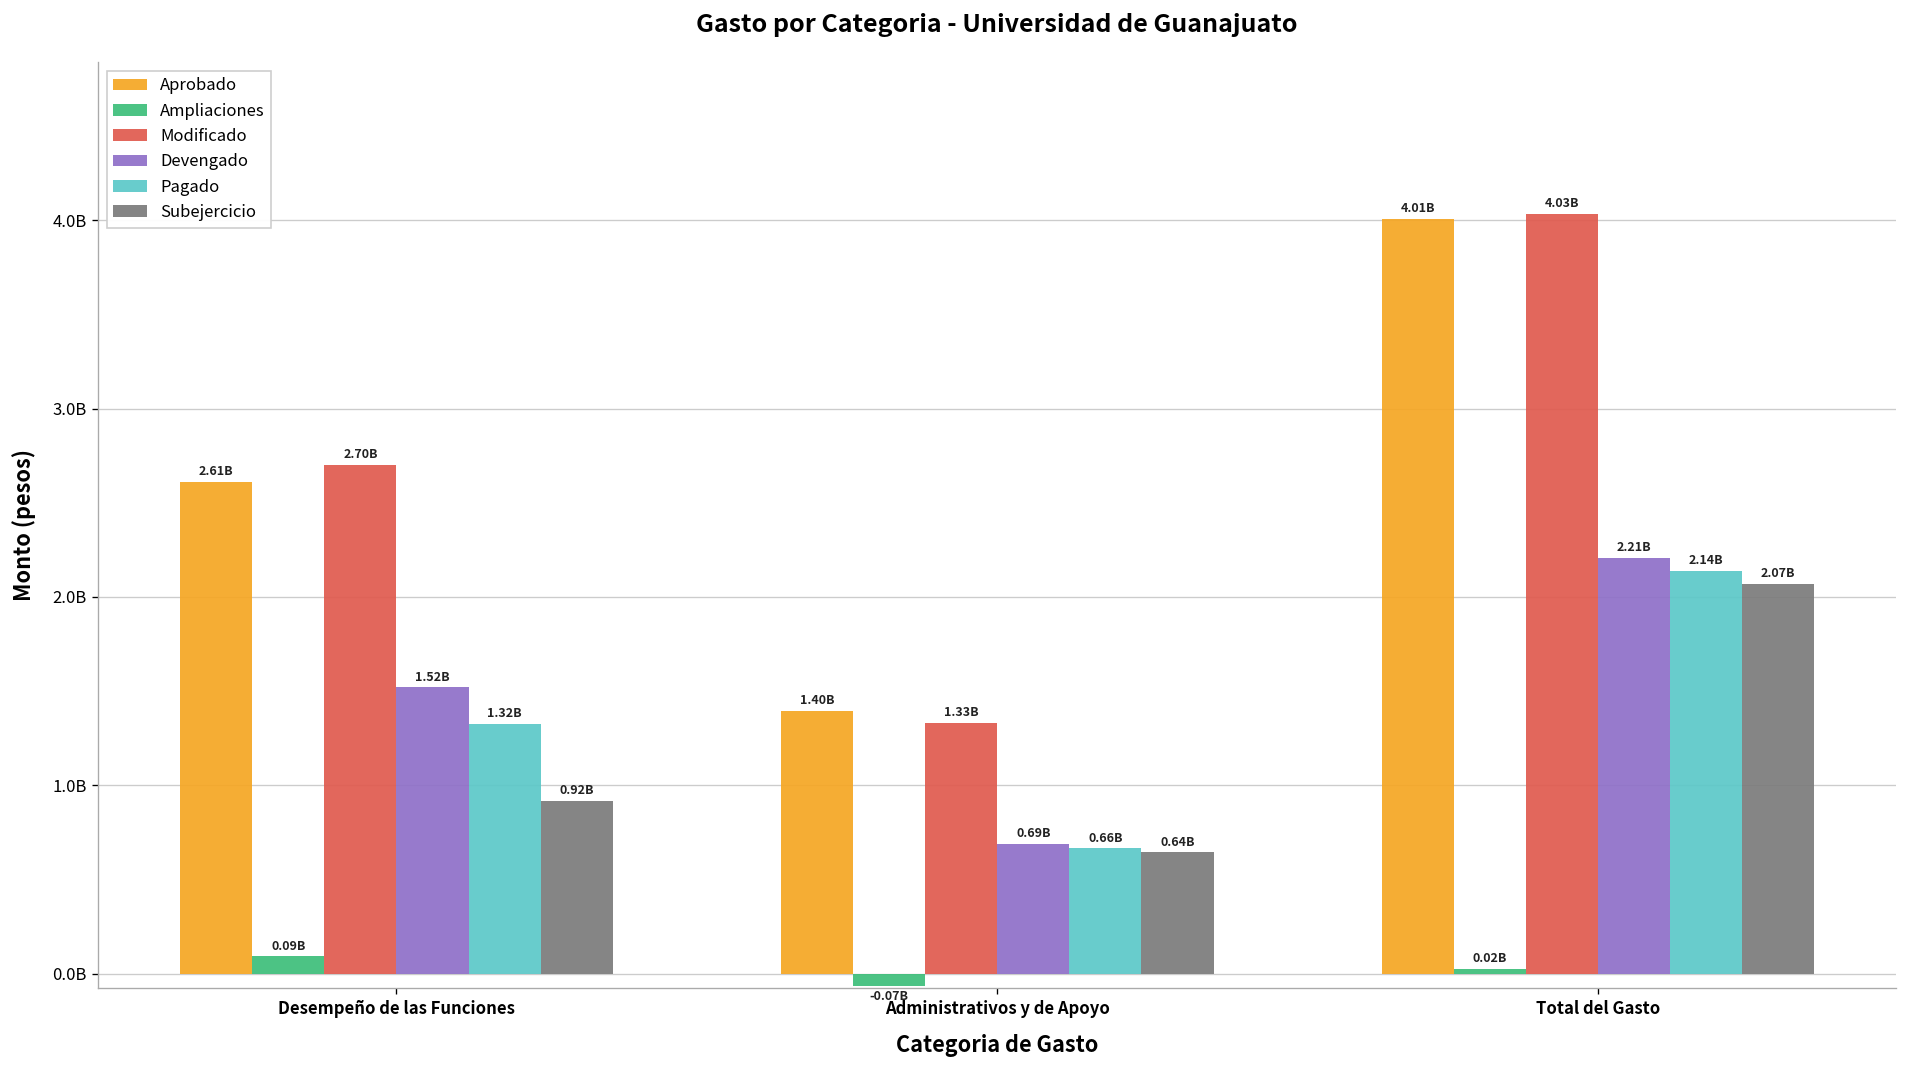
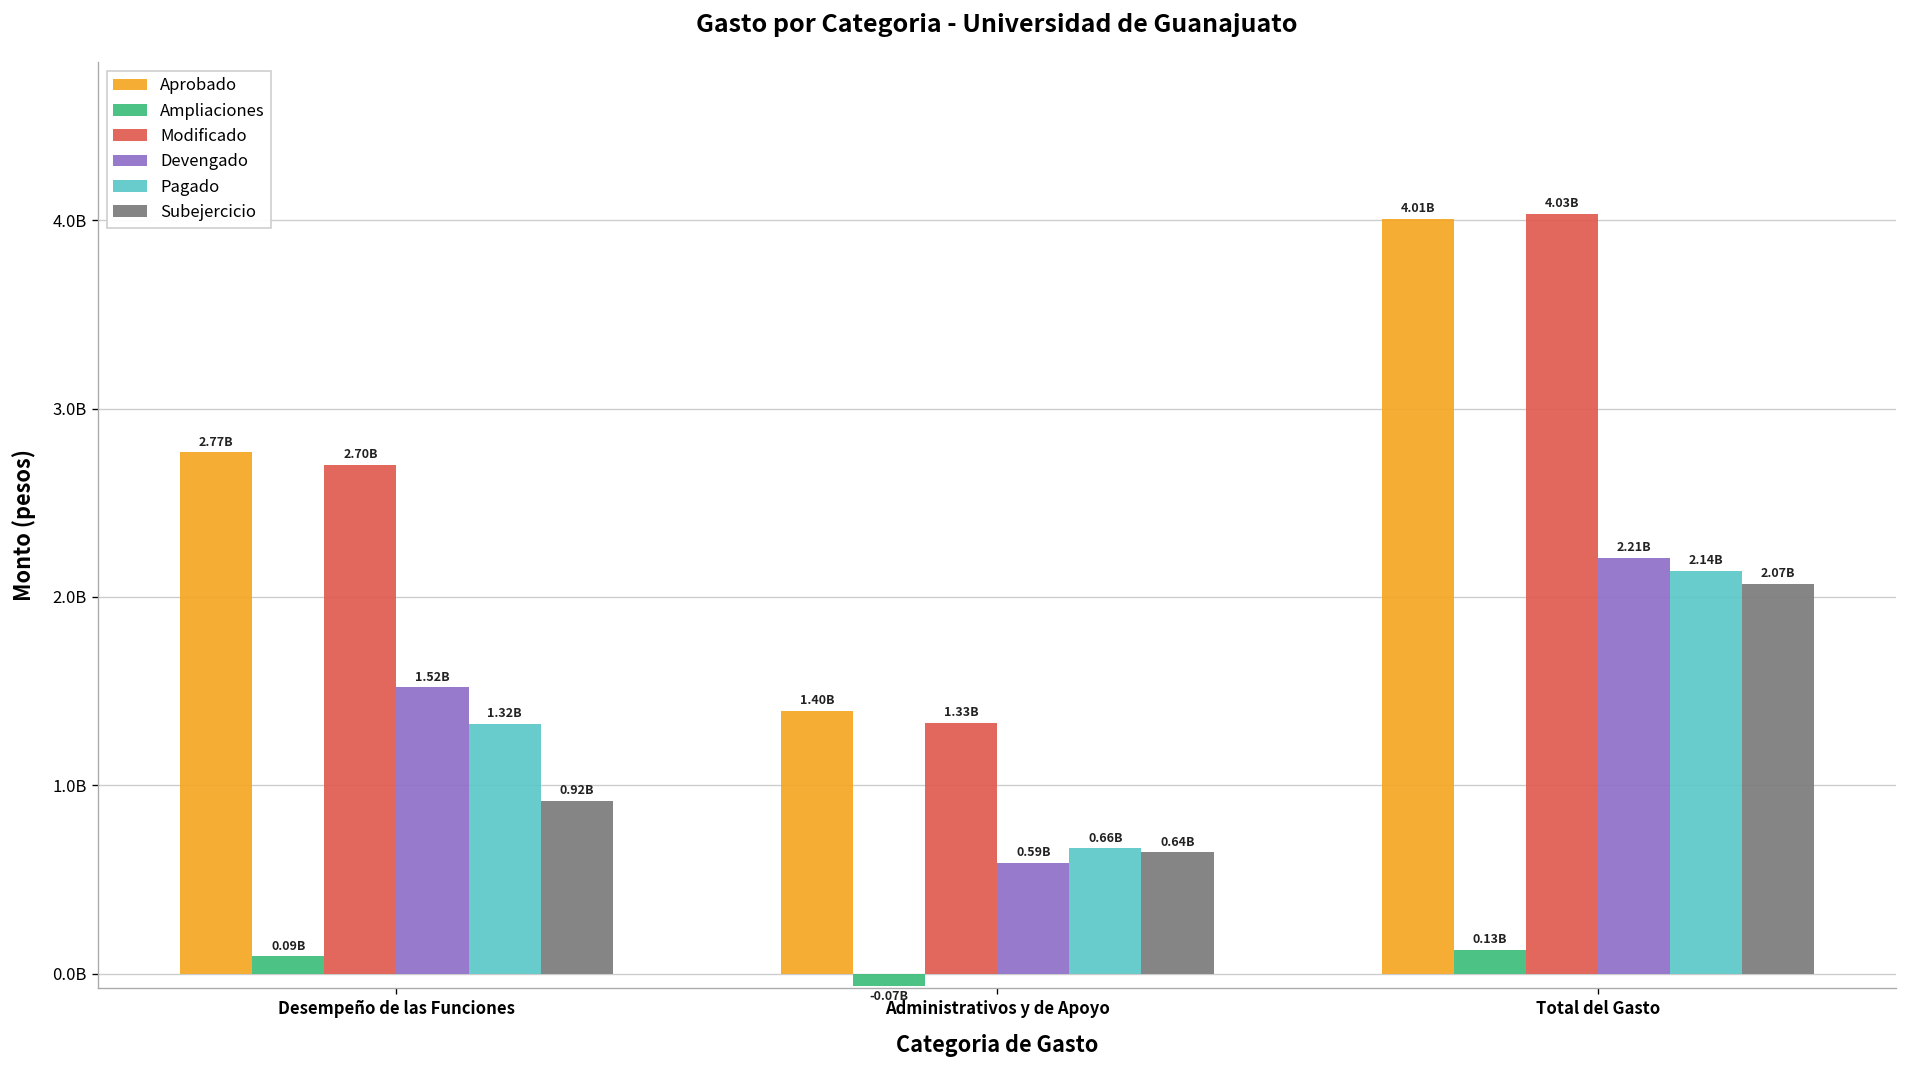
Aprobado, Desempeño de las Funciones: 2.61B -> 2.77B
Devengado, Administrativos y de Apoyo: 0.69B -> 0.59B
Ampliaciones, Total del Gasto: 0.02B -> 0.13B
